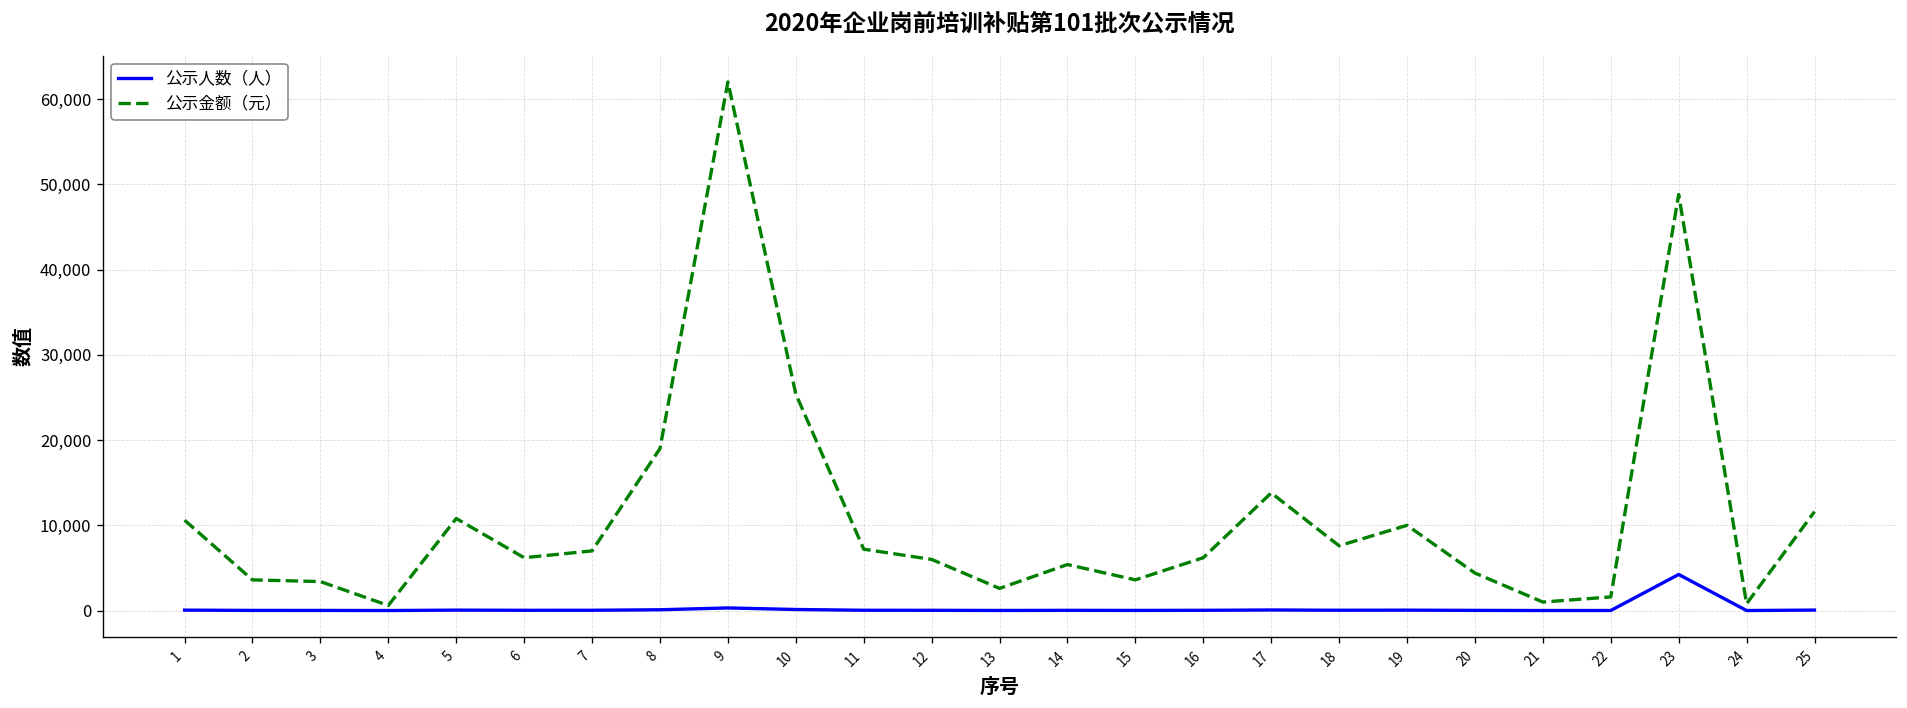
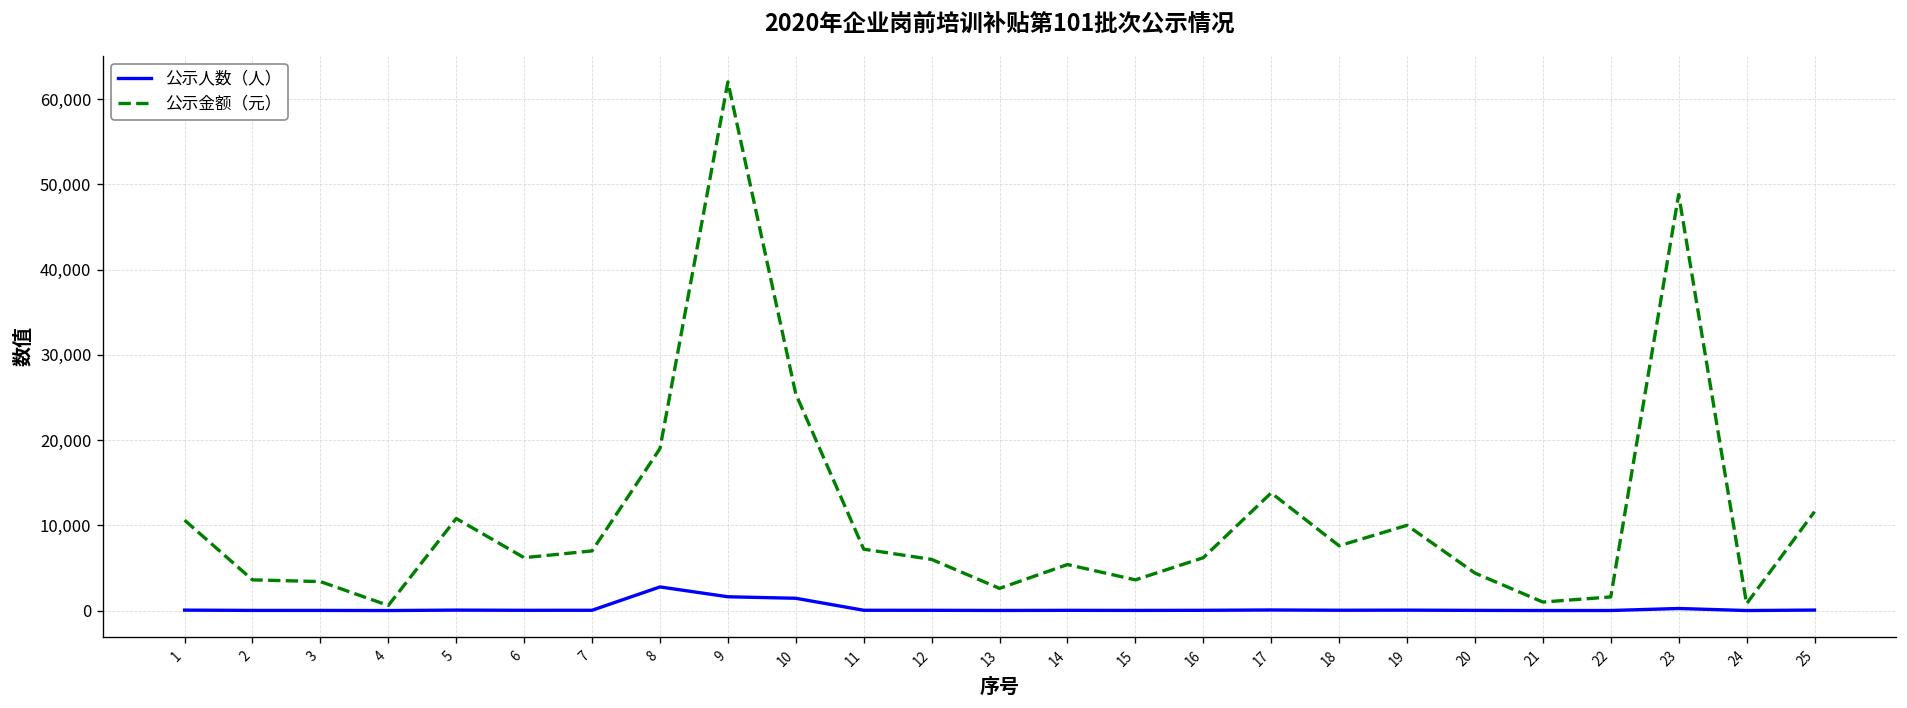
公示人数（人）, 8: 0 -> 3,000
公示人数（人）, 9: 0 -> 2,000
公示人数（人）, 10: 0 -> 1,000
公示人数（人）, 23: 4,000 -> 0
